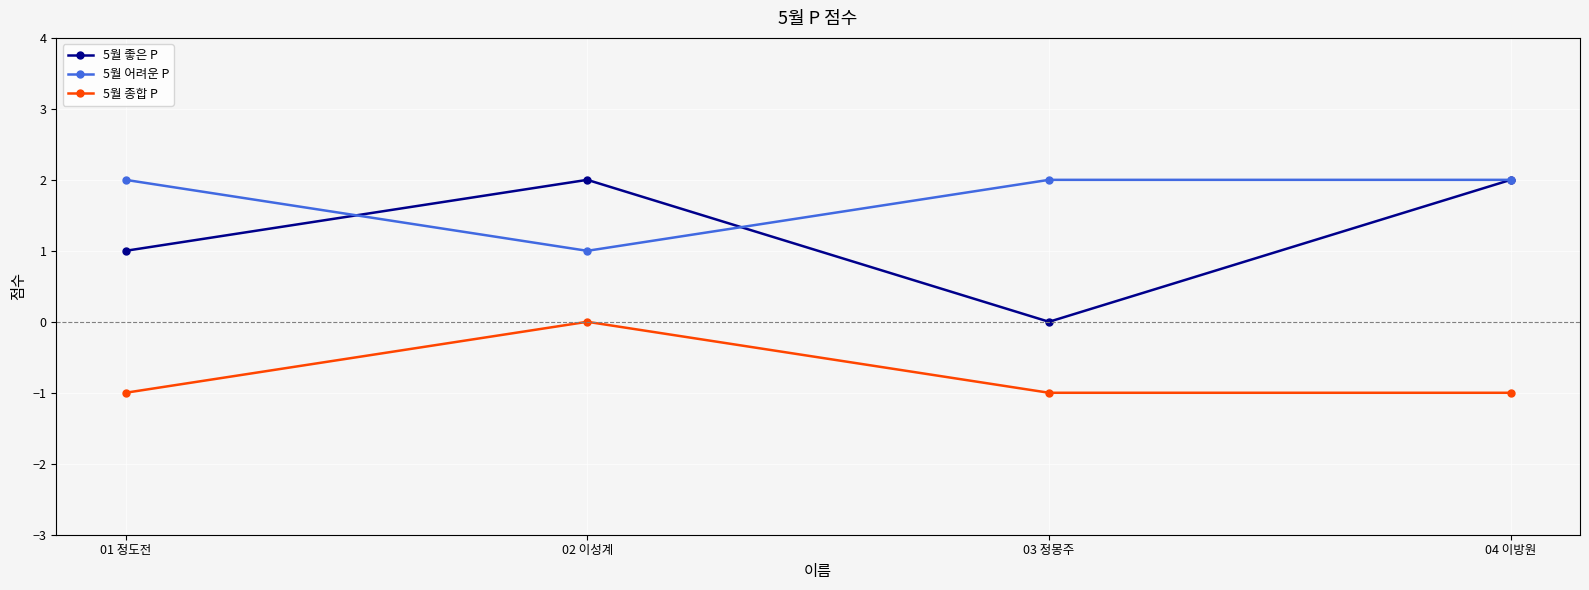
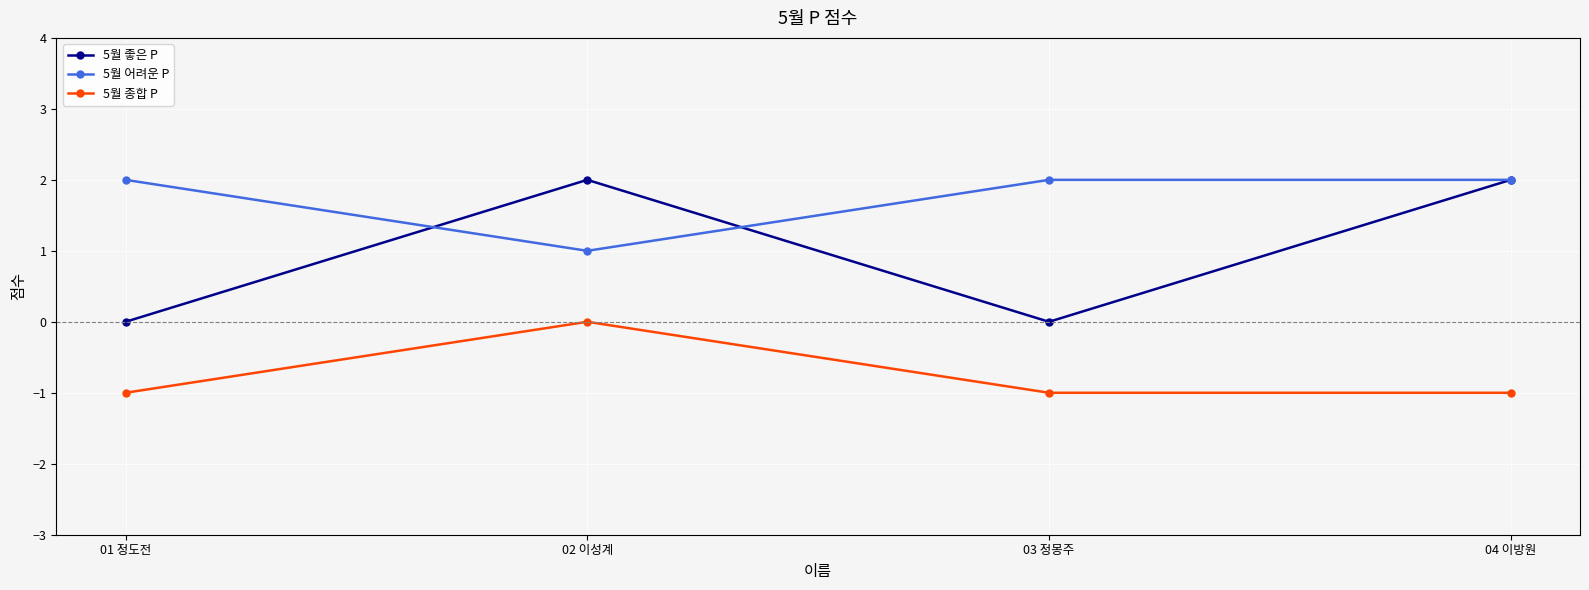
5월 좋은 P, 01 정도전: 1 -> 0
